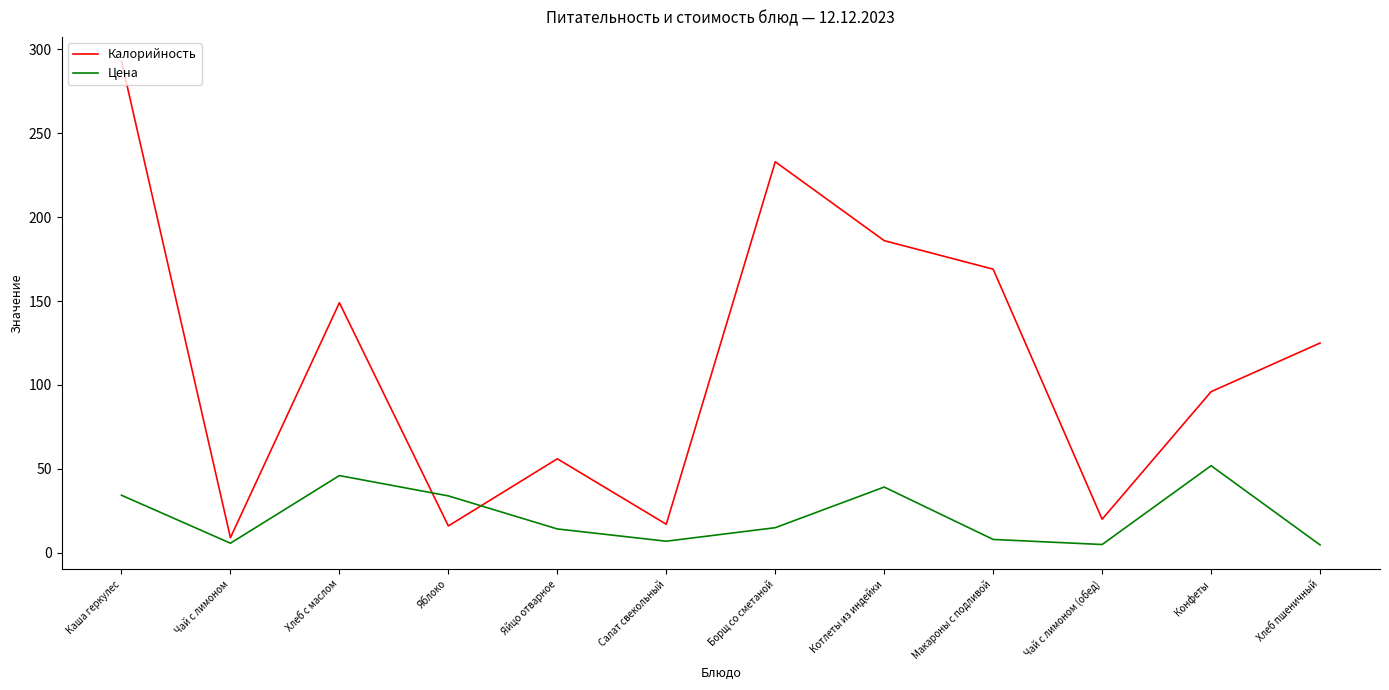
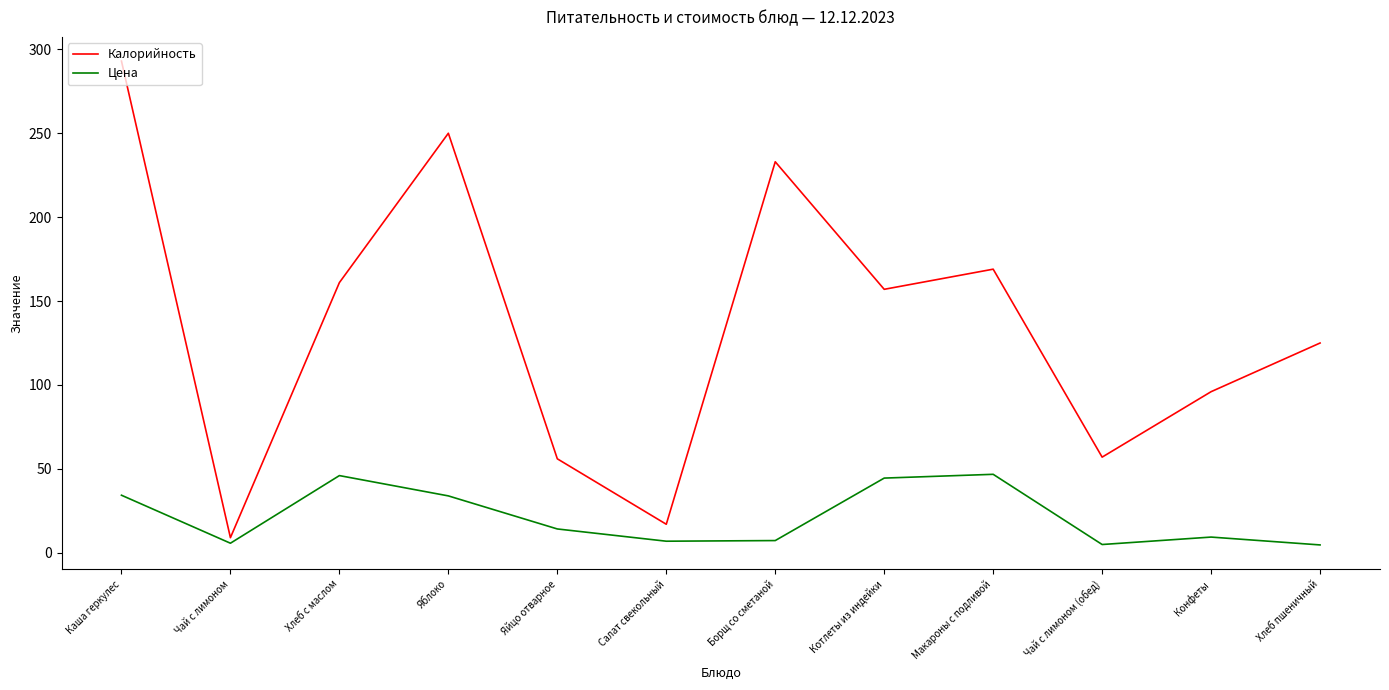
Калорийность, Хлеб с маслом: 149 -> 161
Калорийность, Яблоко: 16 -> 250
Цена, Борщ со сметаной: 15 -> 7
Калорийность, Котлеты из индейки: 186 -> 157
Цена, Котлеты из индейки: 39 -> 45
Цена, Макароны с подливой: 8 -> 47
Калорийность, Чай с лимоном (обед): 20 -> 57
Цена, Конфеты: 52 -> 9
